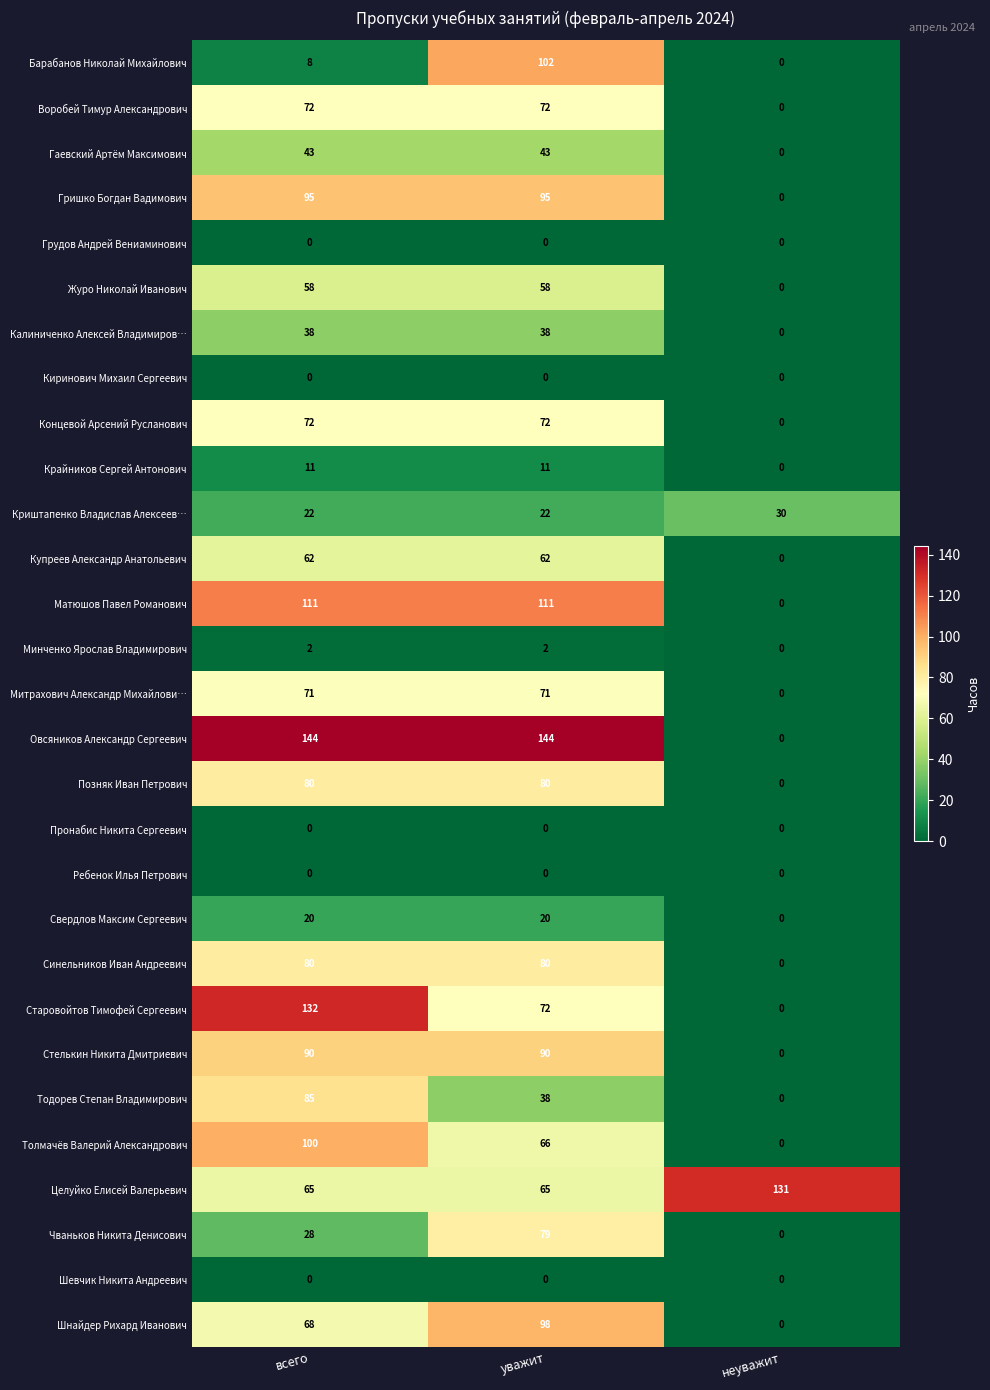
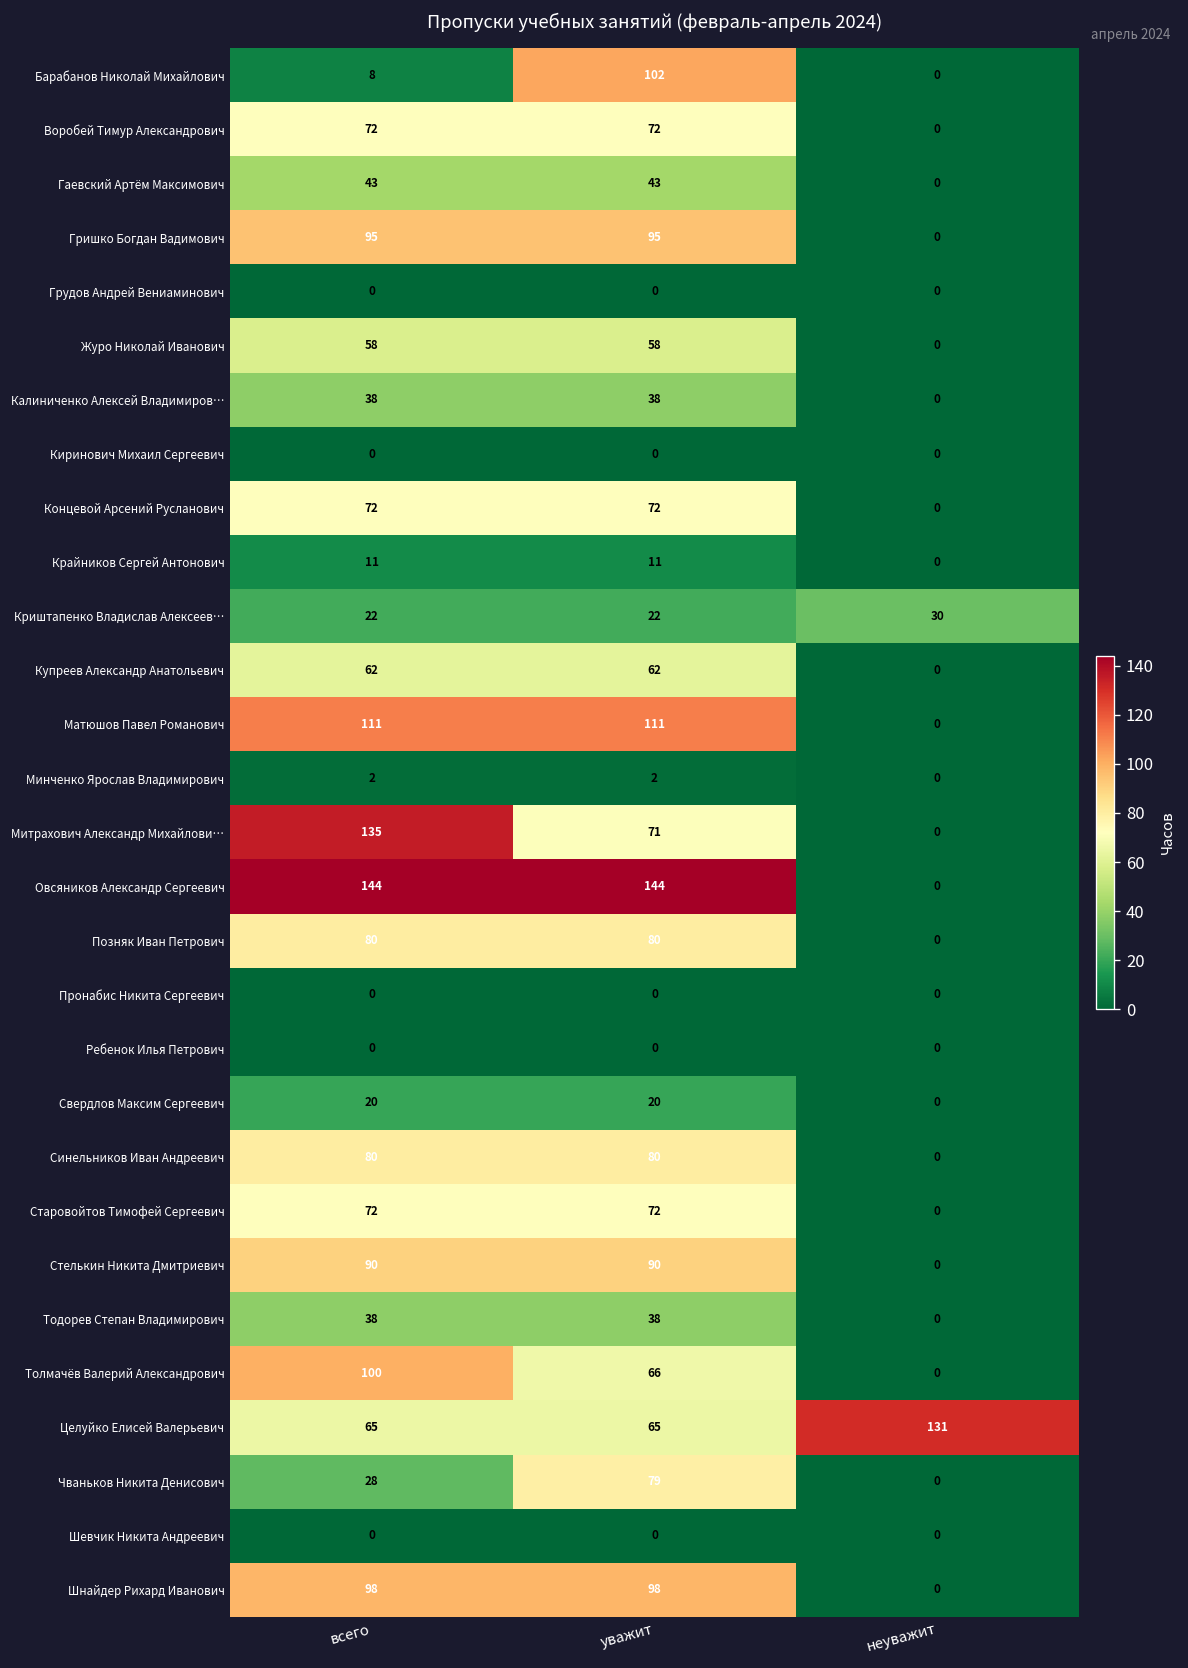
Митрахович Александр Михайлови…, всего: 71 -> 135
Старовойтов Тимофей Сергеевич, всего: 132 -> 72
Тодорев Степан Владимирович, всего: 85 -> 38
Шнайдер Рихард Иванович, всего: 68 -> 98
